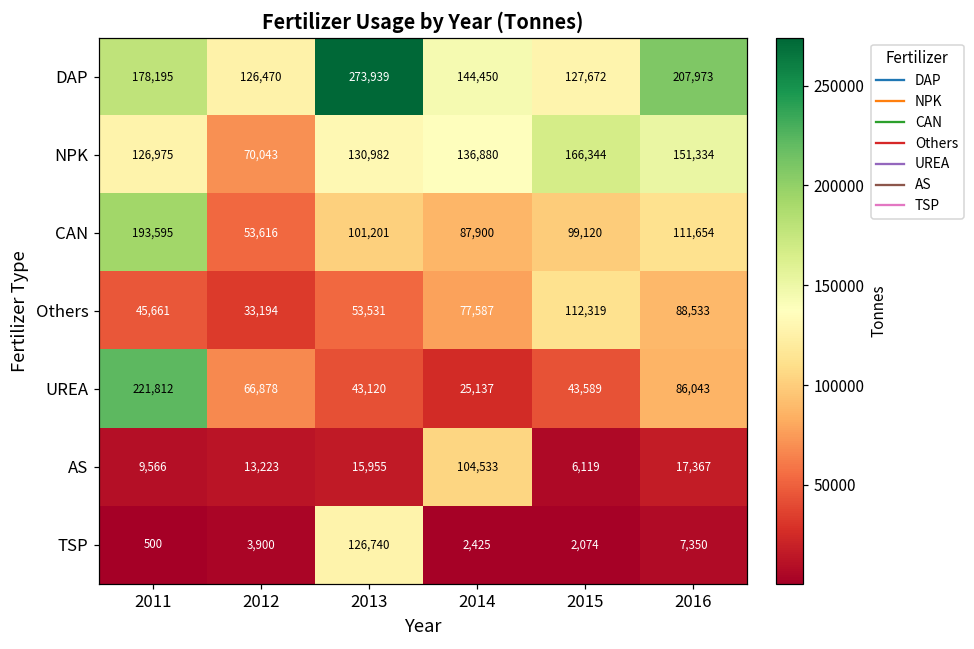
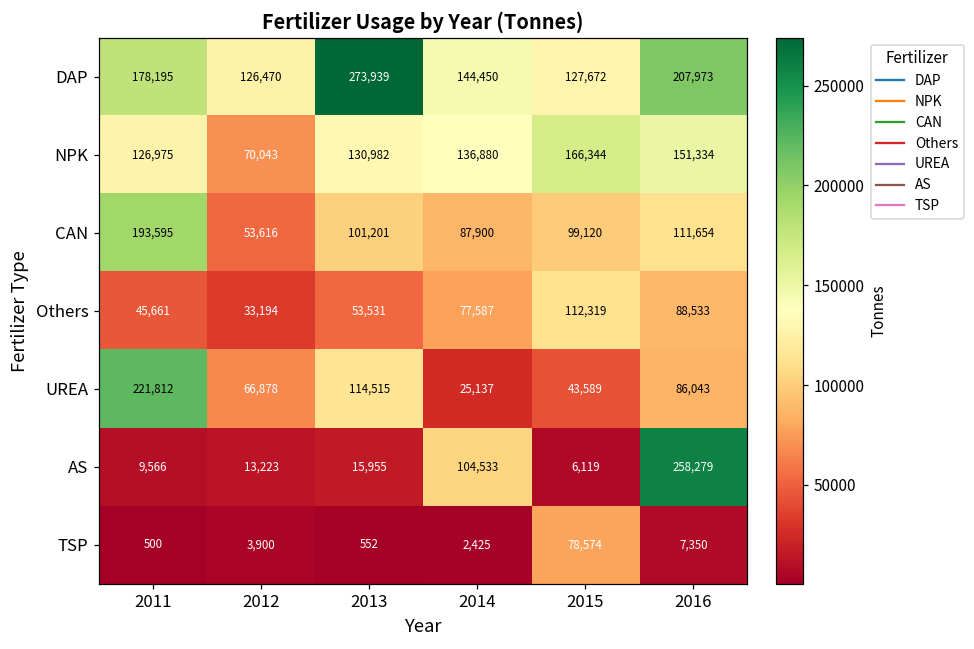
UREA, 2013: 43,120 -> 114,515
AS, 2016: 17,367 -> 258,279
TSP, 2013: 126,740 -> 552
TSP, 2015: 2,074 -> 78,574
